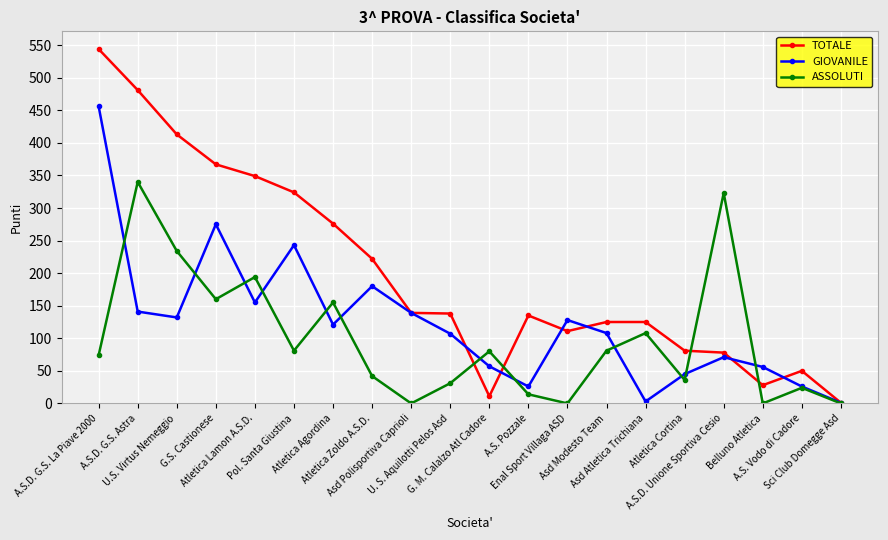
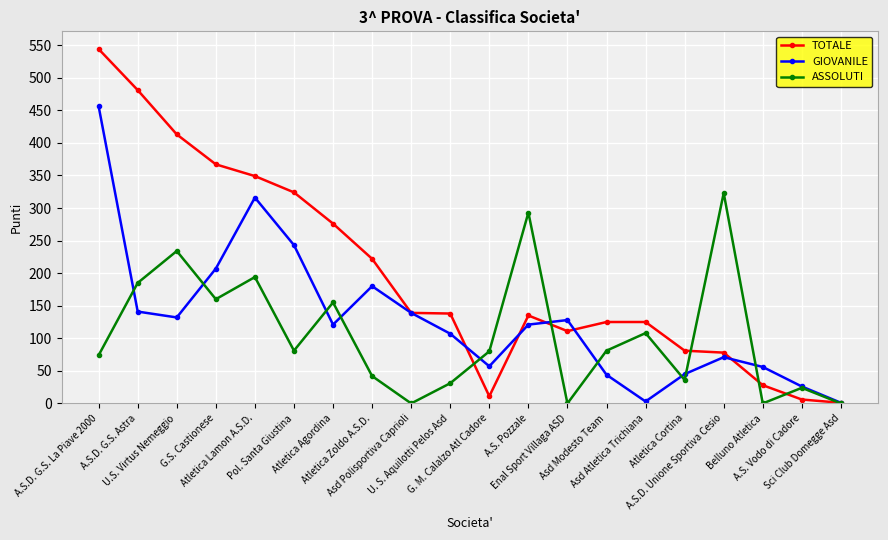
ASSOLUTI, A.S.D. G.S. Astra: 340 -> 190
GIOVANILE, G.S. Castionese: 280 -> 210
GIOVANILE, Atletica Lamon A.S.D.: 160 -> 320
GIOVANILE, A.S. Pozzale: 30 -> 120
ASSOLUTI, A.S. Pozzale: 10 -> 290
GIOVANILE, Asd Modesto Team: 110 -> 40
TOTALE, A.S. Vodo di Cadore: 50 -> 10
